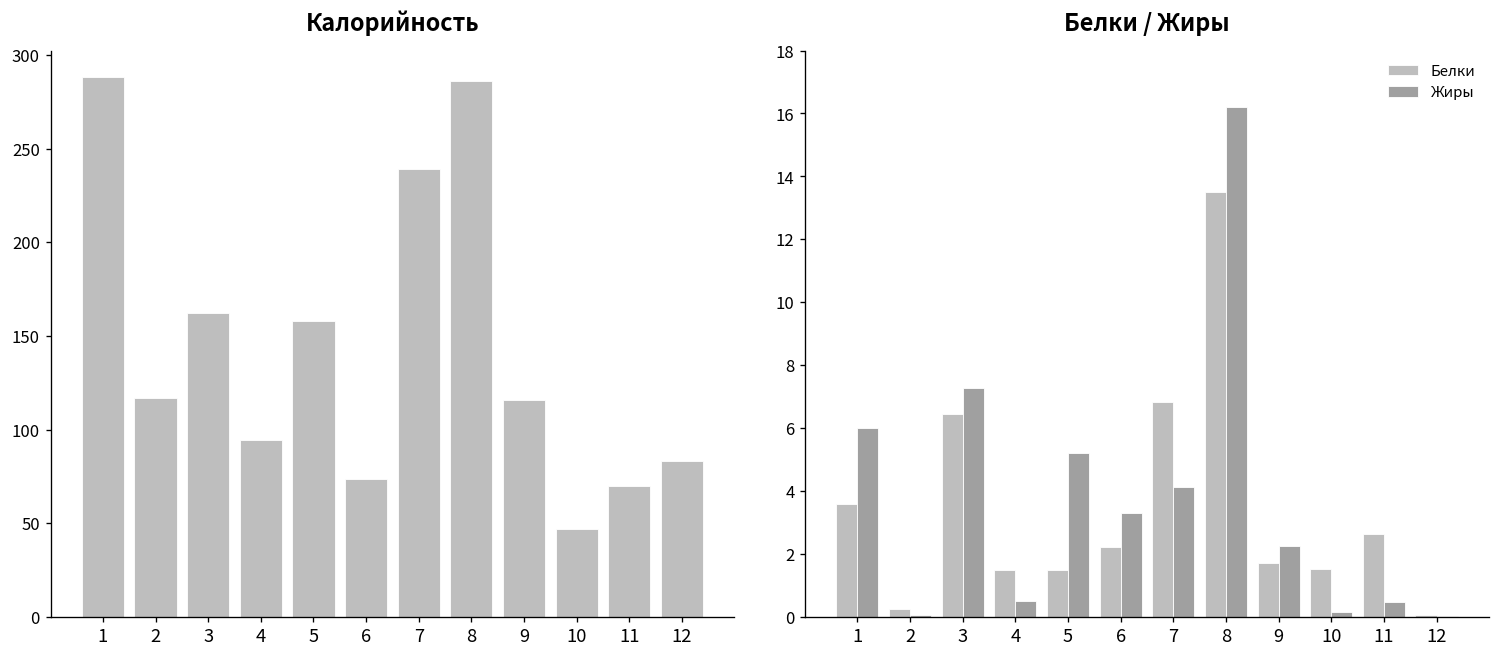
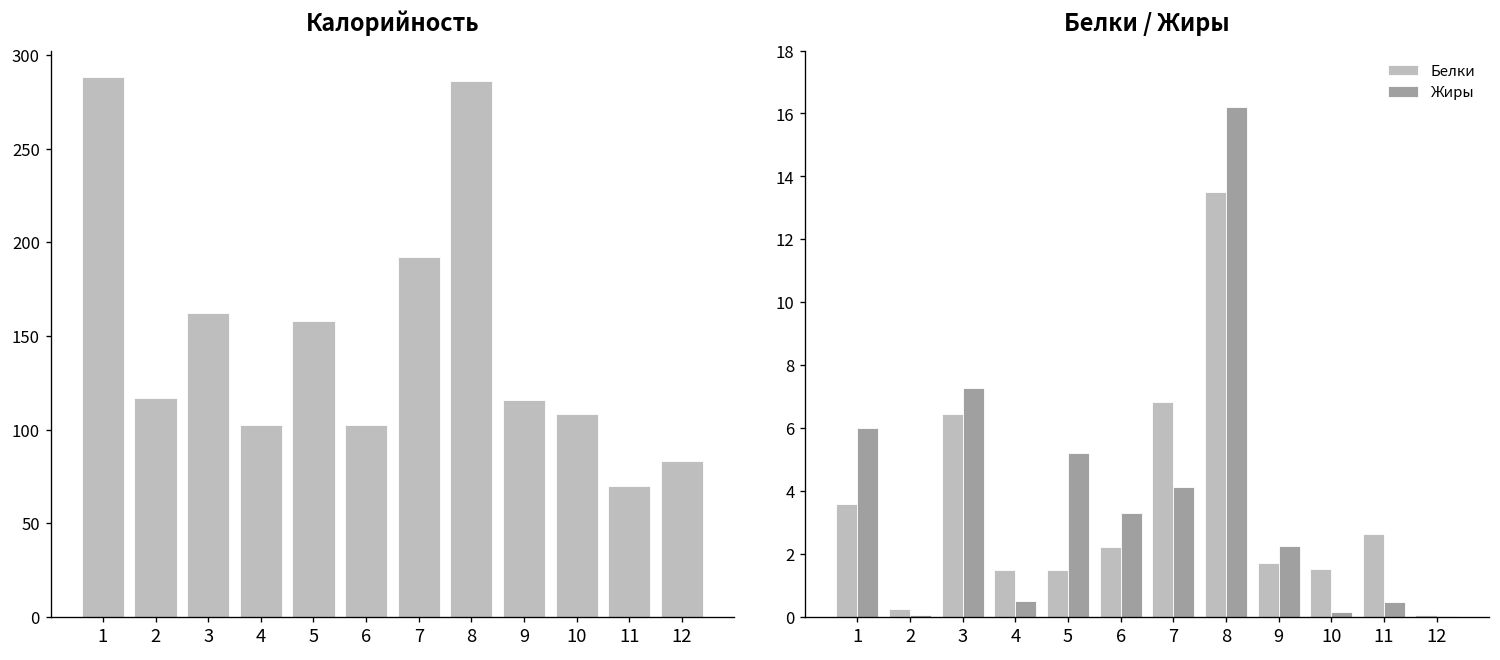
Калорийность, 4: 95 -> 103
Калорийность, 6: 74 -> 102
Калорийность, 7: 239 -> 192
Калорийность, 10: 47 -> 108
